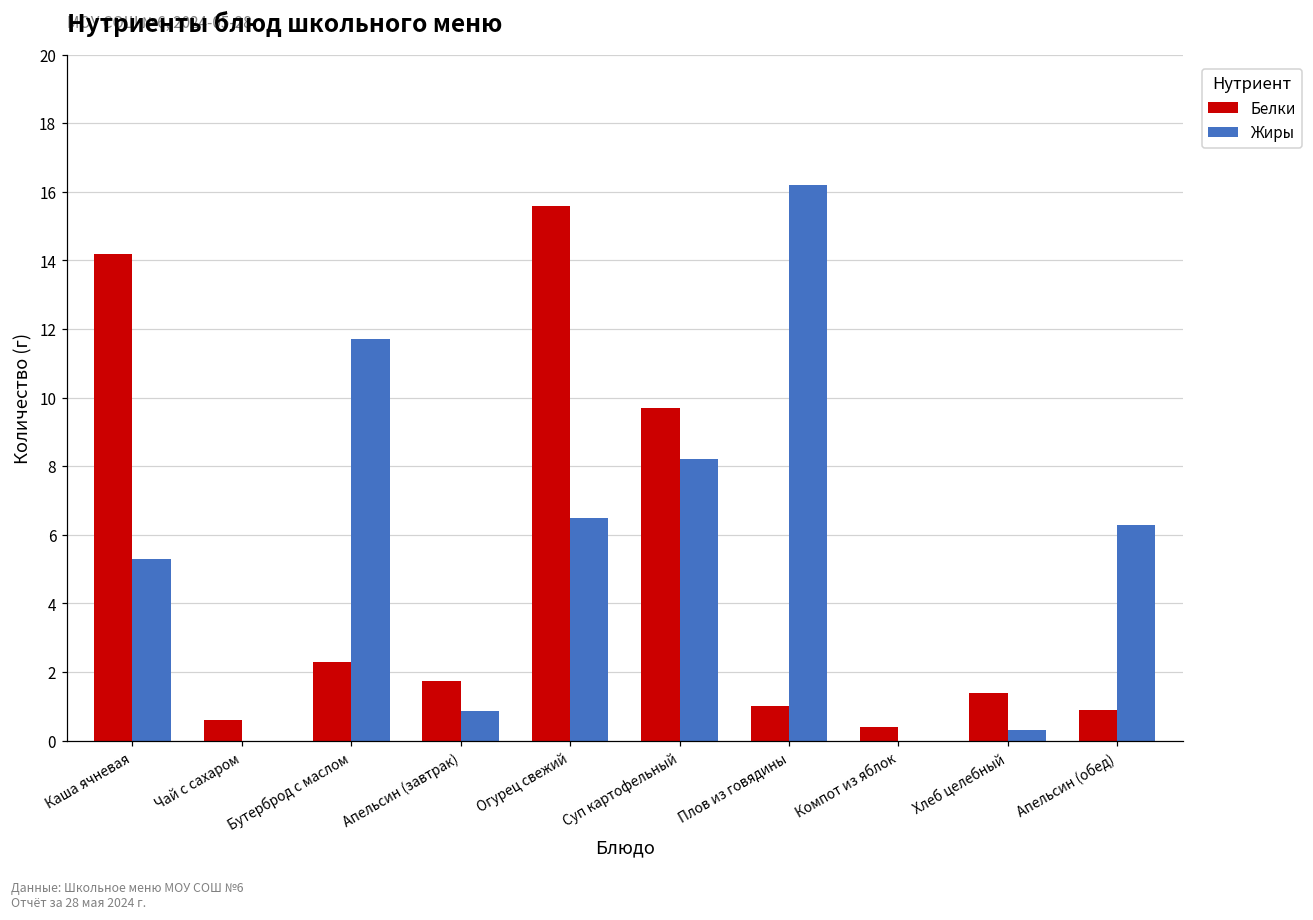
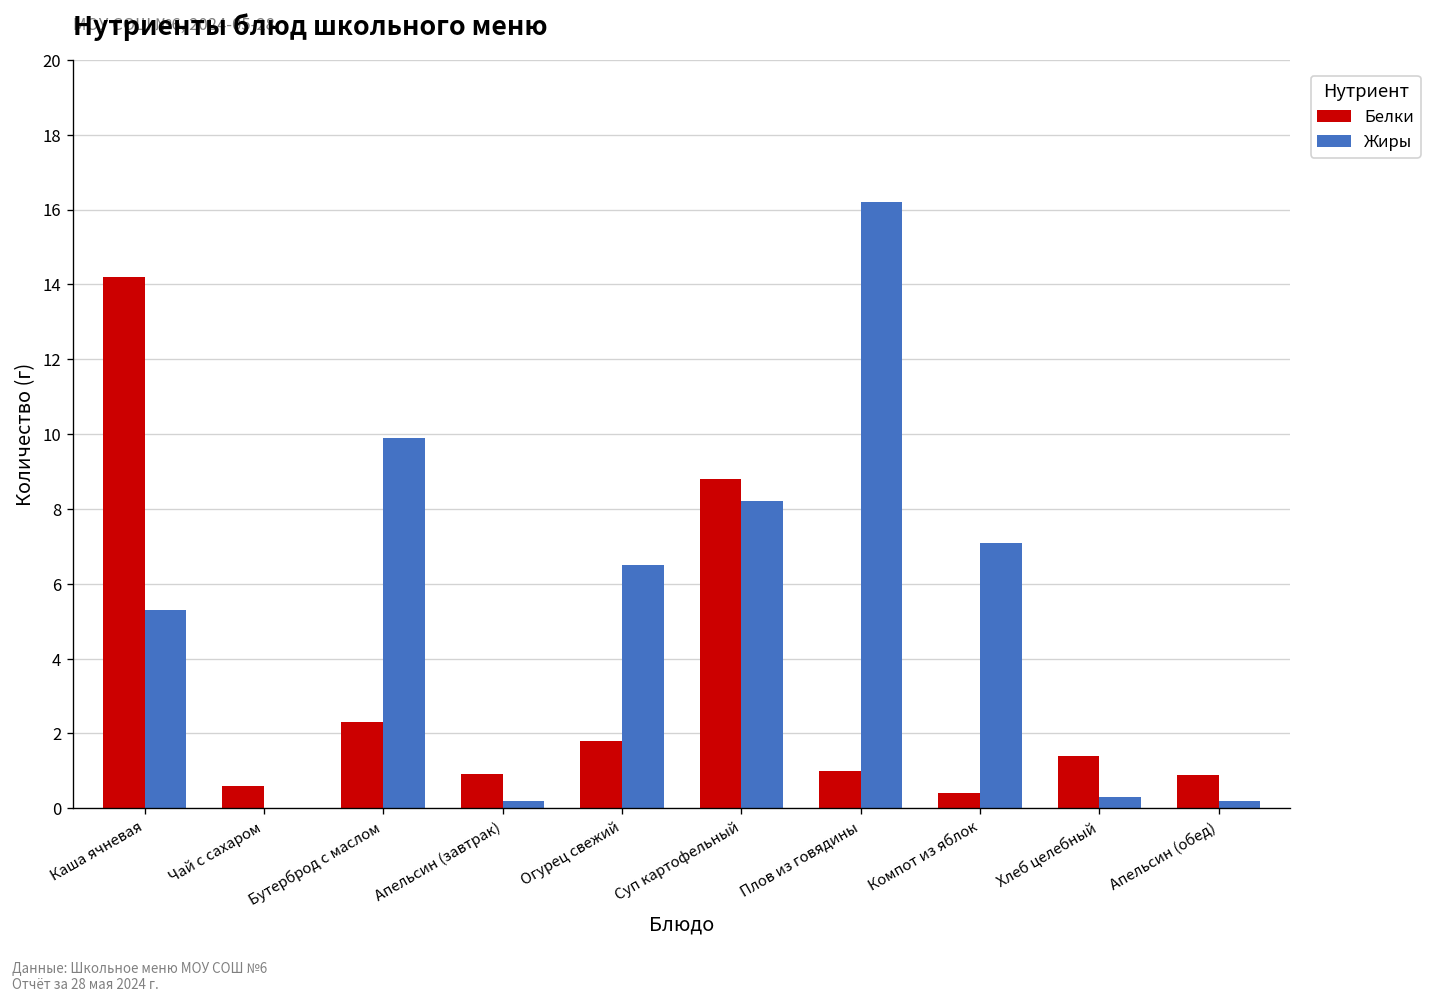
Жиры, Бутерброд с маслом: 11.7 -> 9.9
Белки, Апельсин (завтрак): 1.7 -> 0.9
Жиры, Апельсин (завтрак): 0.9 -> 0.2
Белки, Огурец свежий: 15.6 -> 1.8
Белки, Суп картофельный: 9.7 -> 8.8
Жиры, Компот из яблок: 0.0 -> 7.1
Жиры, Апельсин (обед): 6.3 -> 0.2
